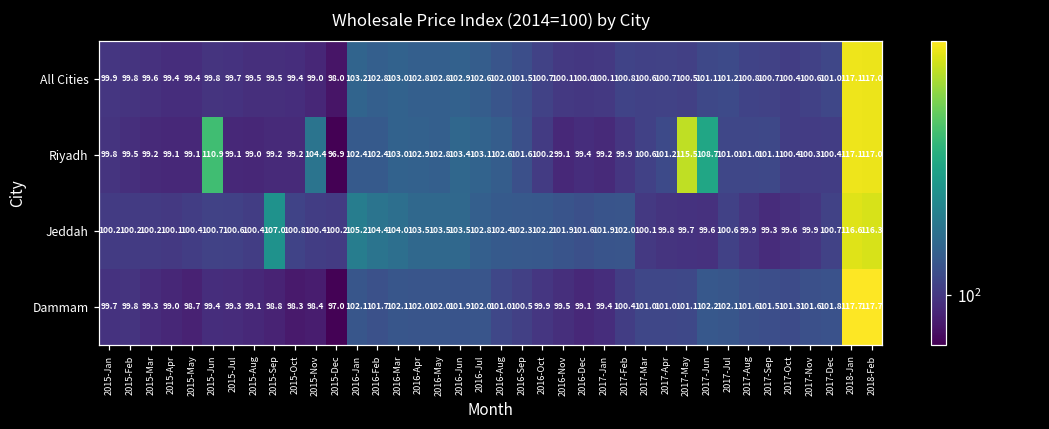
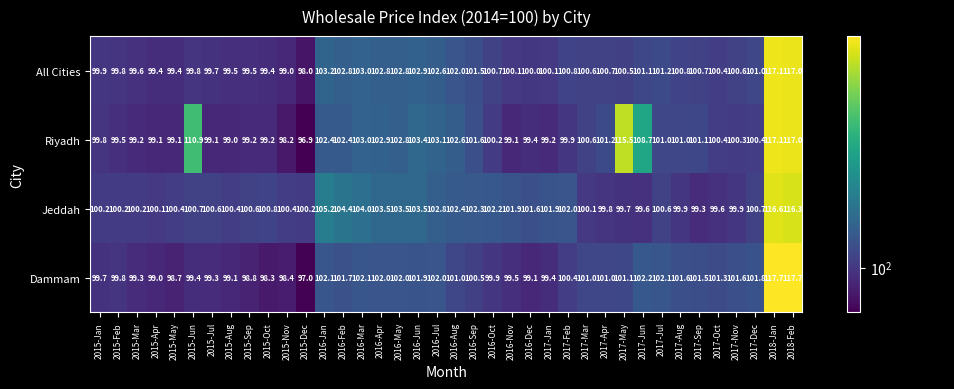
Riyadh, 2015-Nov: 104.4 -> 98.2
Jeddah, 2015-Sep: 107.0 -> 100.6
